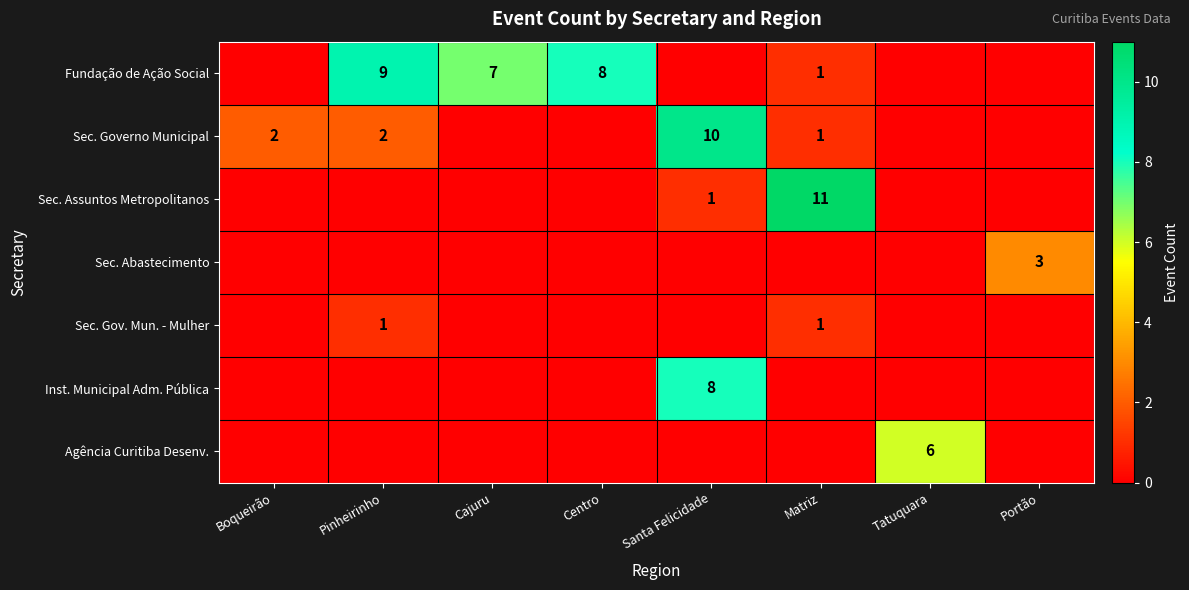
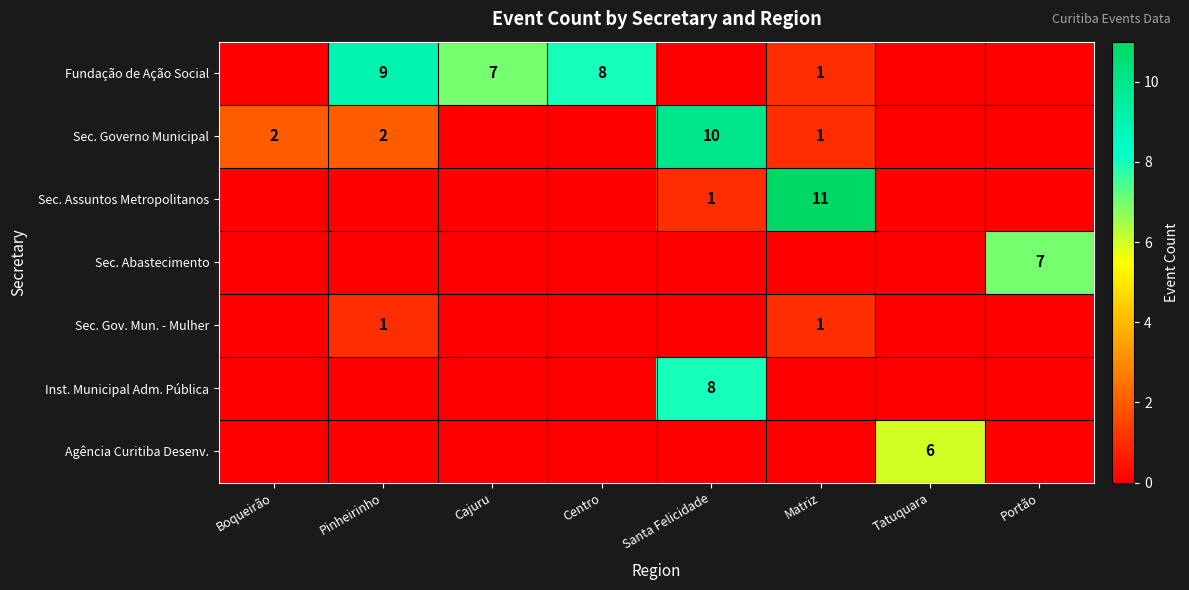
Sec. Abastecimento, Portão: 3 -> 7
